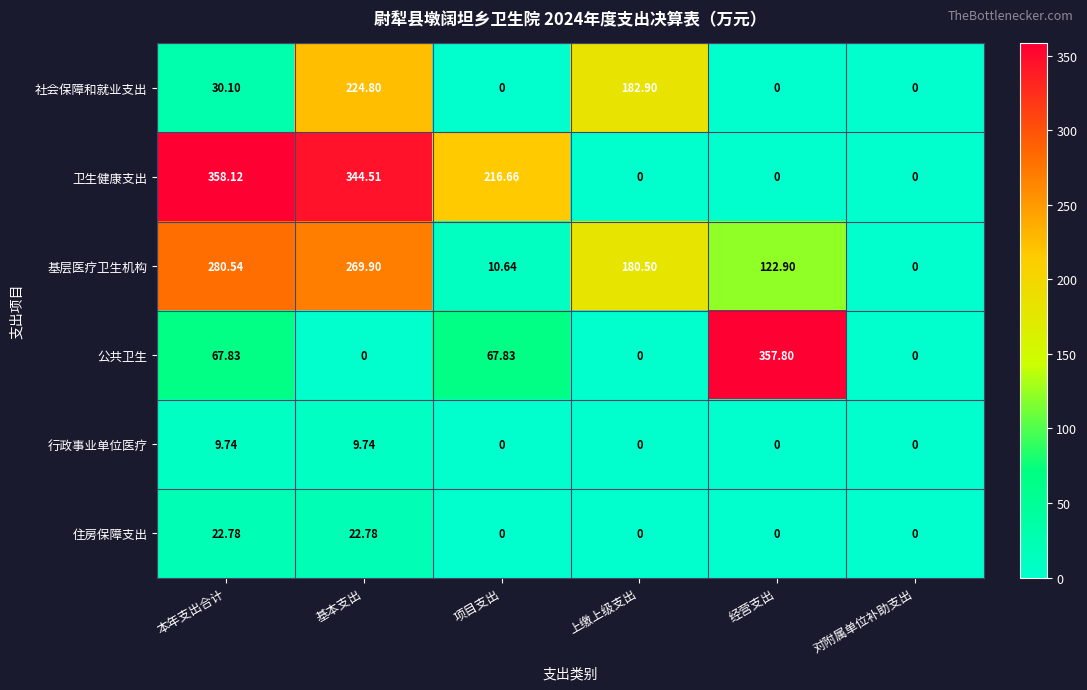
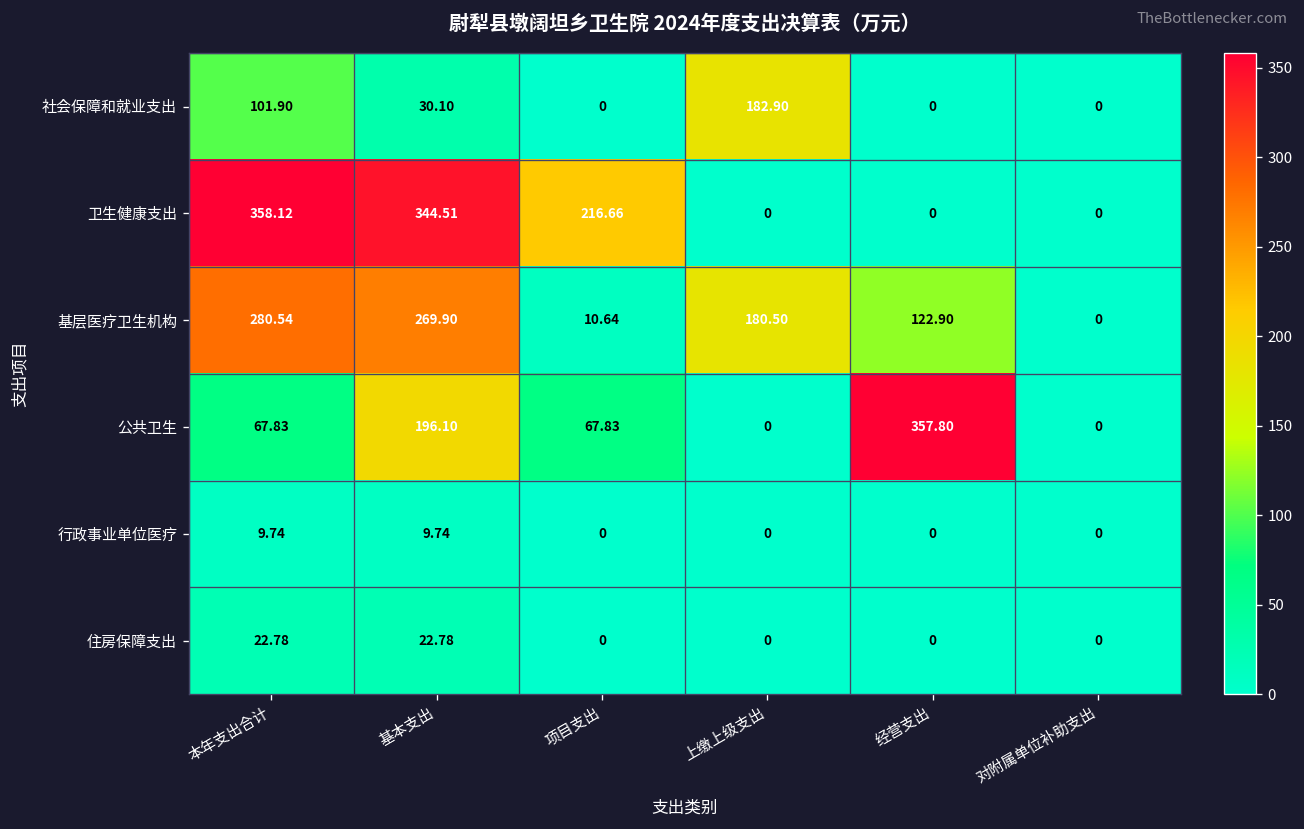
社会保障和就业支出, 本年支出合计: 30.10 -> 101.90
社会保障和就业支出, 基本支出: 224.80 -> 30.10
公共卫生, 基本支出: 0 -> 196.10
